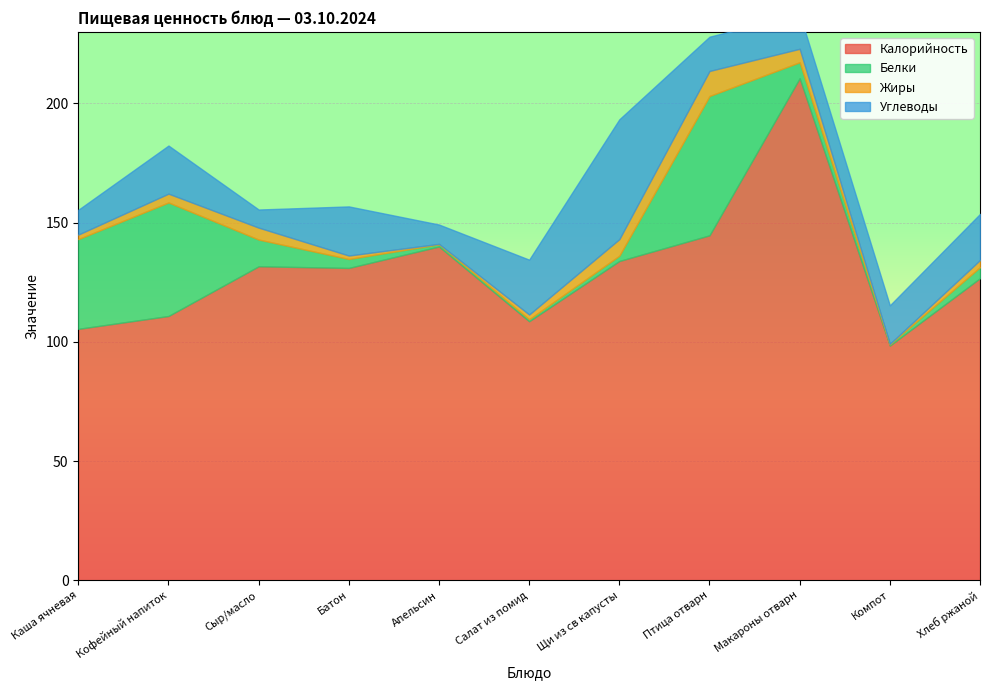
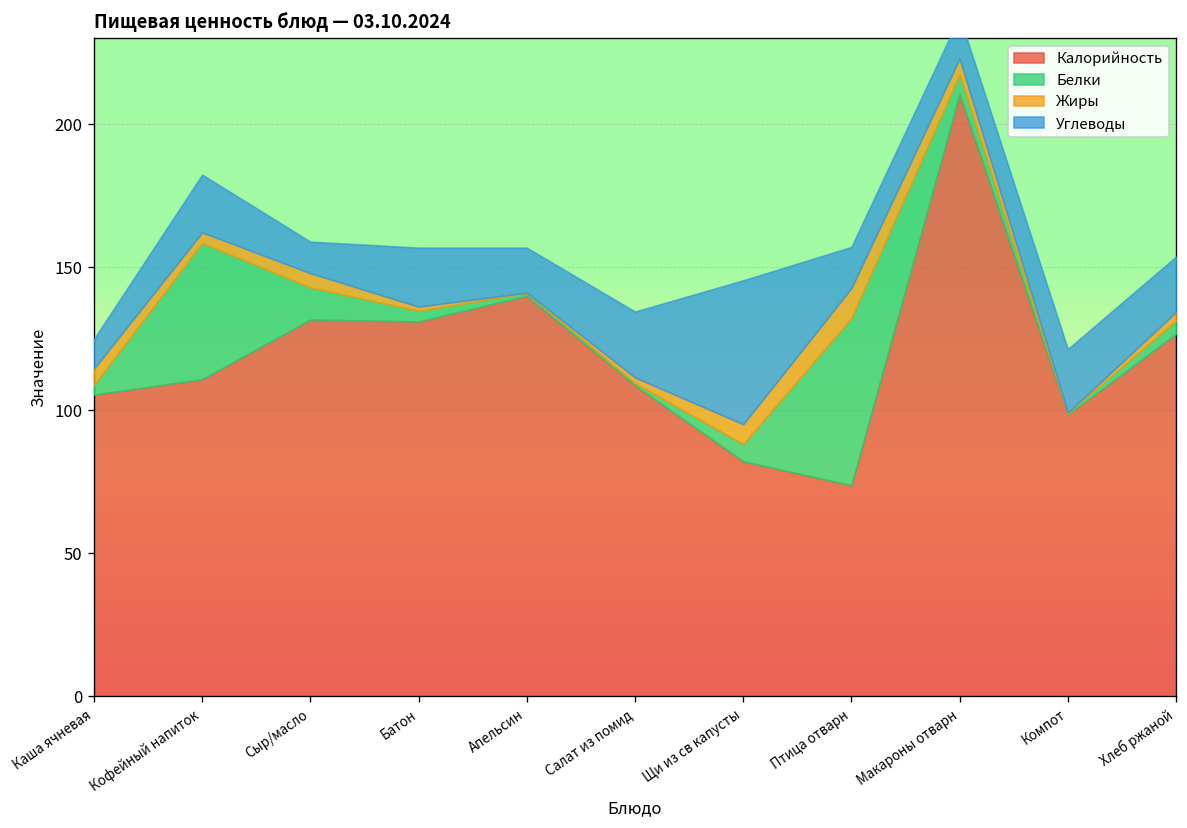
Белки, Каша ячневая: 38 -> 3
Жиры, Каша ячневая: 2 -> 6
Углеводы, Сыр/масло: 8 -> 11
Углеводы, Апельсин: 8 -> 16
Калорийность, Щи из св капусты: 134 -> 82
Белки, Щи из св капусты: 2 -> 6
Калорийность, Птица отварн: 145 -> 74
Углеводы, Компот: 16 -> 22
